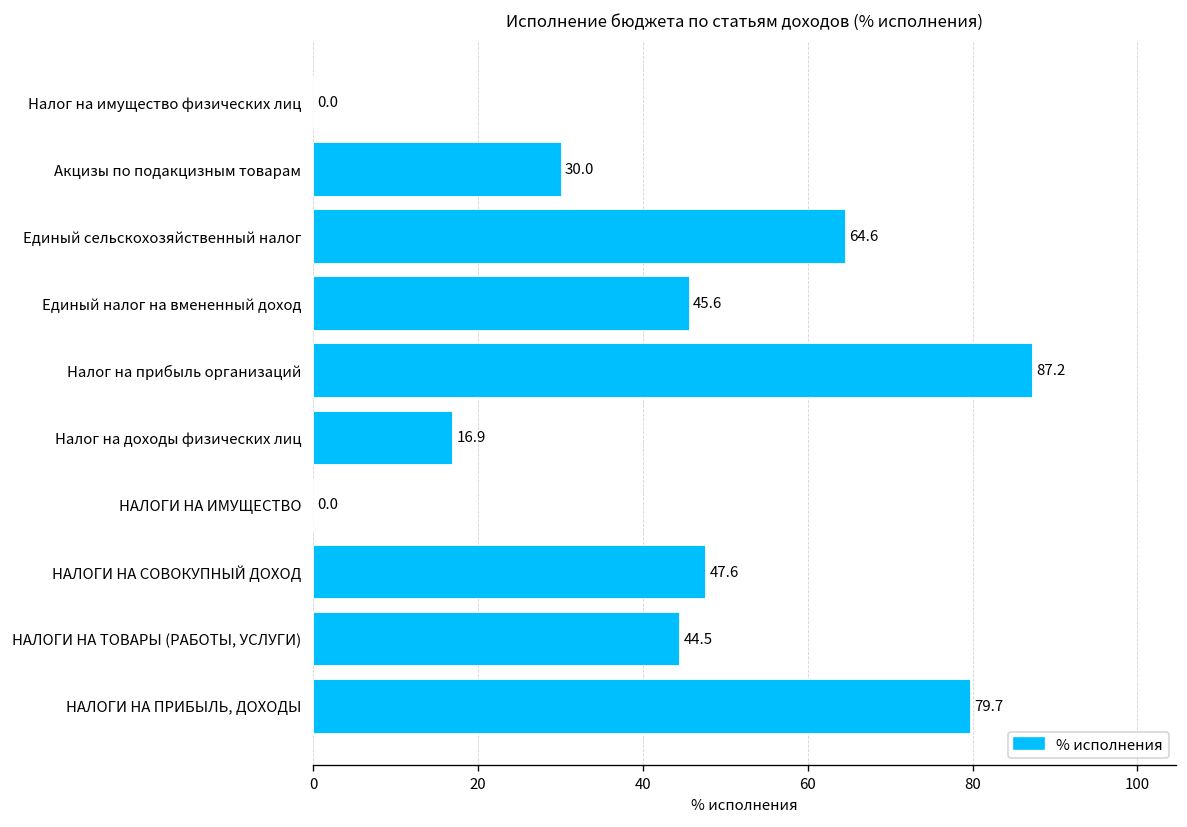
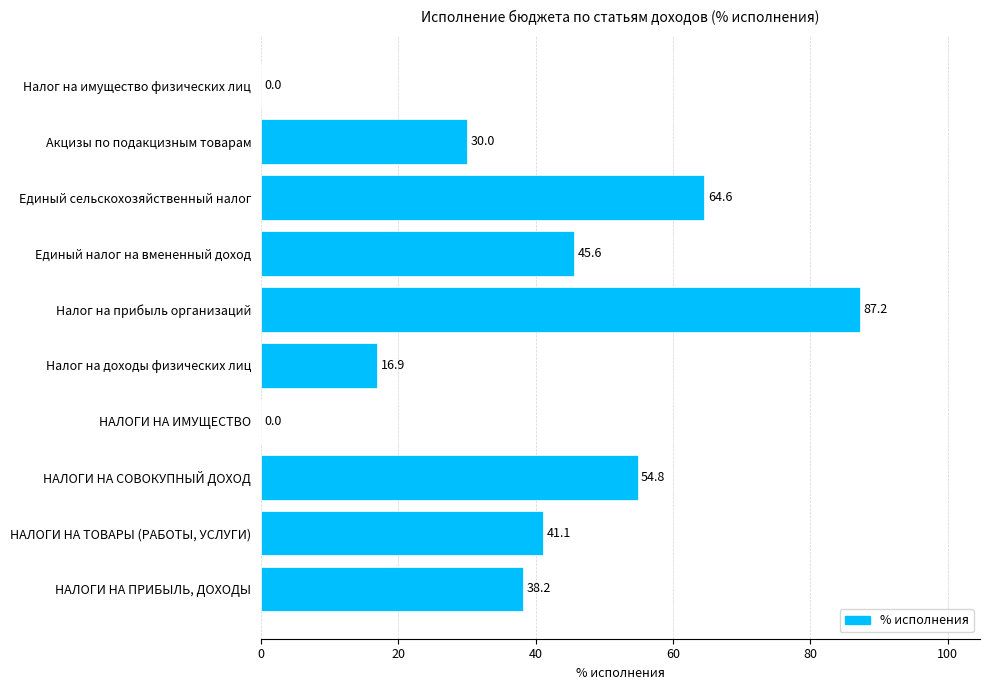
НАЛОГИ НА СОВОКУПНЫЙ ДОХОД: 47.6 -> 54.8
НАЛОГИ НА ТОВАРЫ (РАБОТЫ, УСЛУГИ): 44.5 -> 41.1
НАЛОГИ НА ПРИБЫЛЬ, ДОХОДЫ: 79.7 -> 38.2
